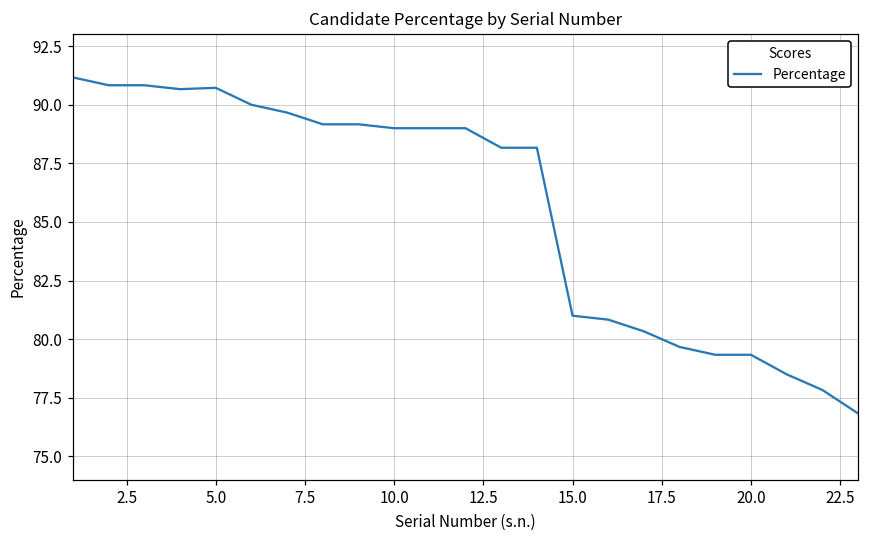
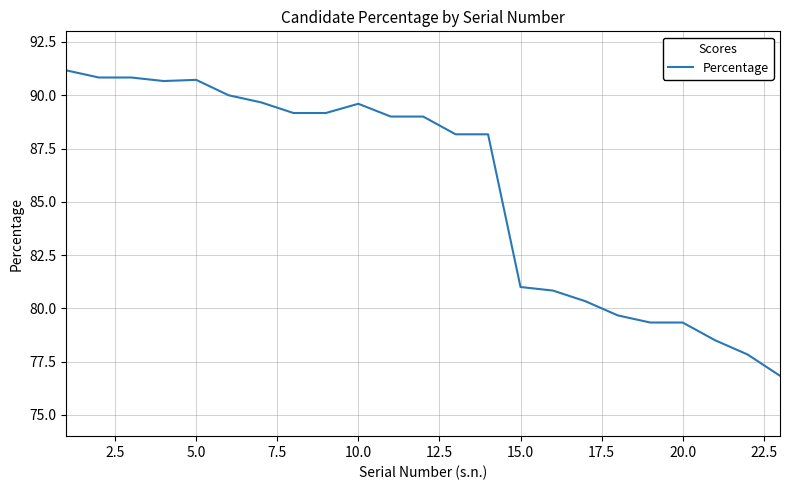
10.0: 89.0 -> 89.6
